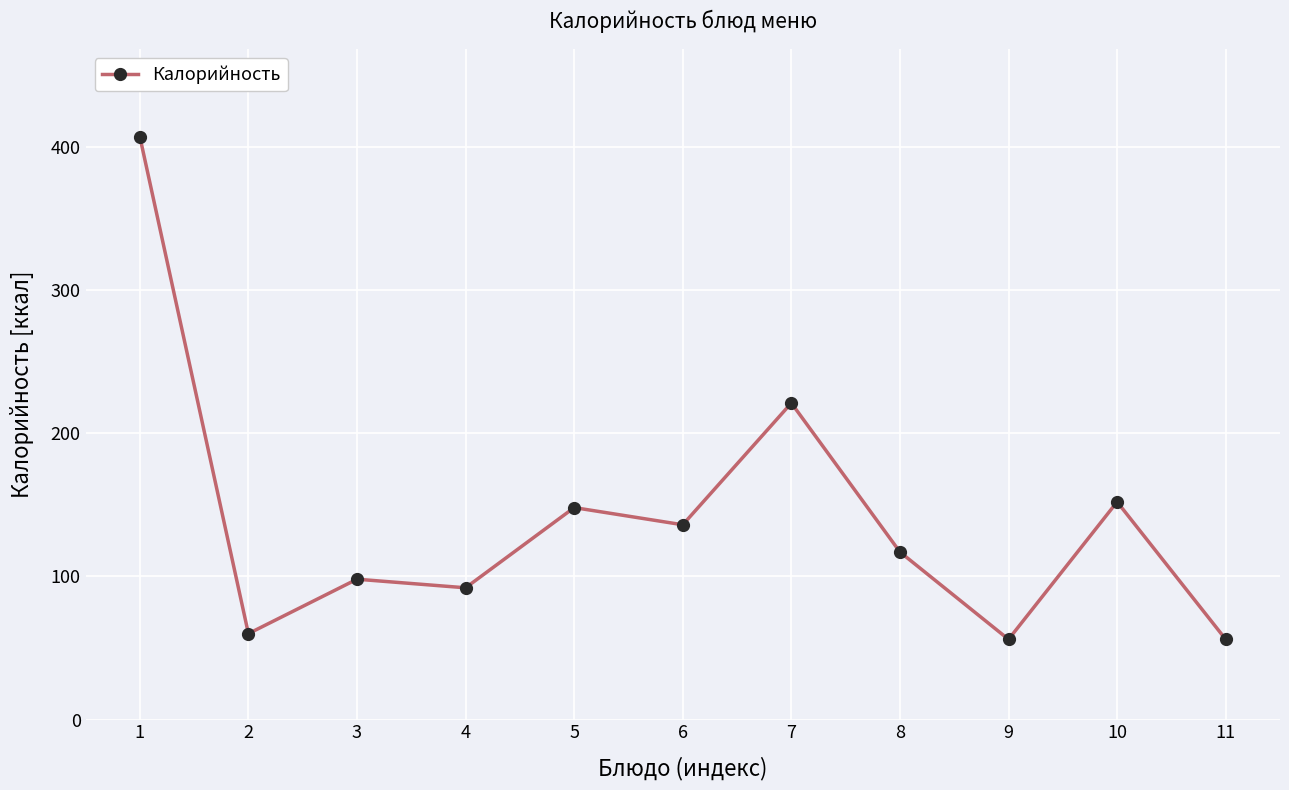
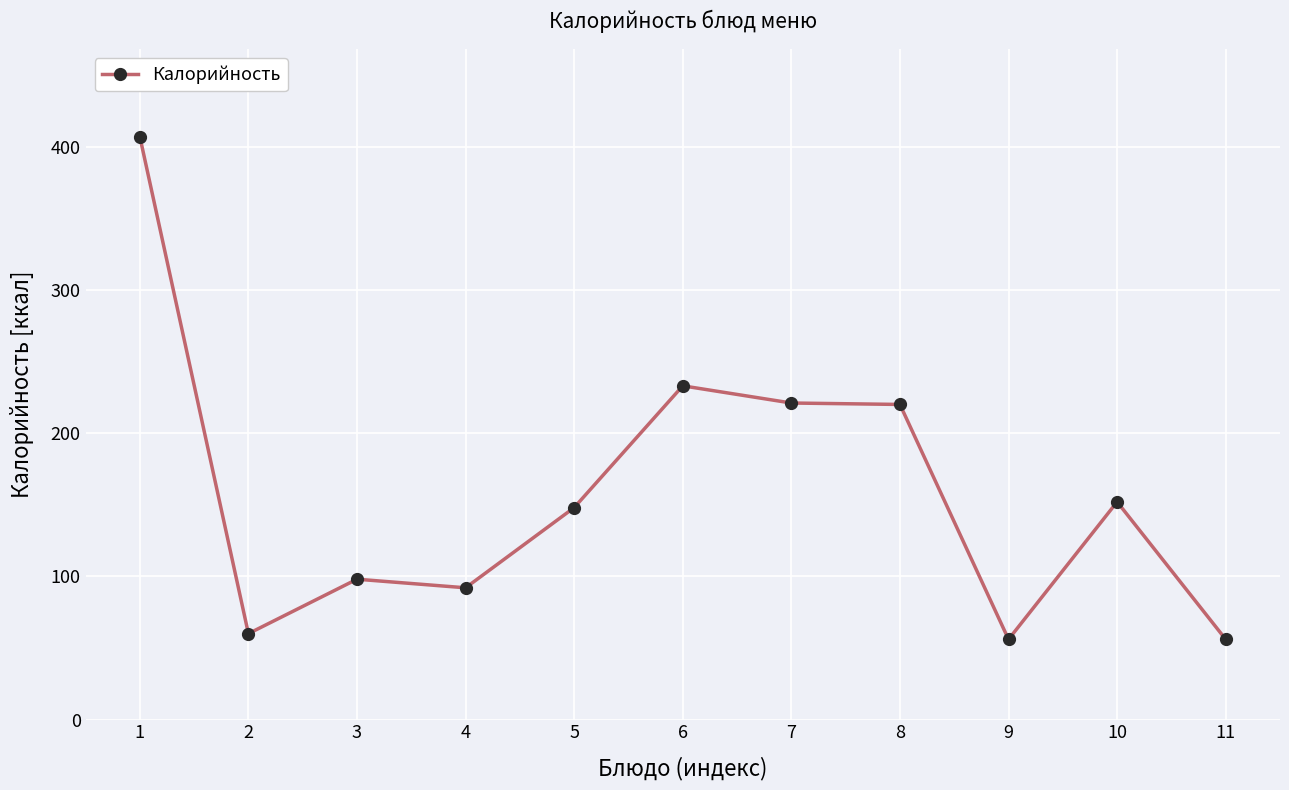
6: 136 -> 233
8: 117 -> 220
